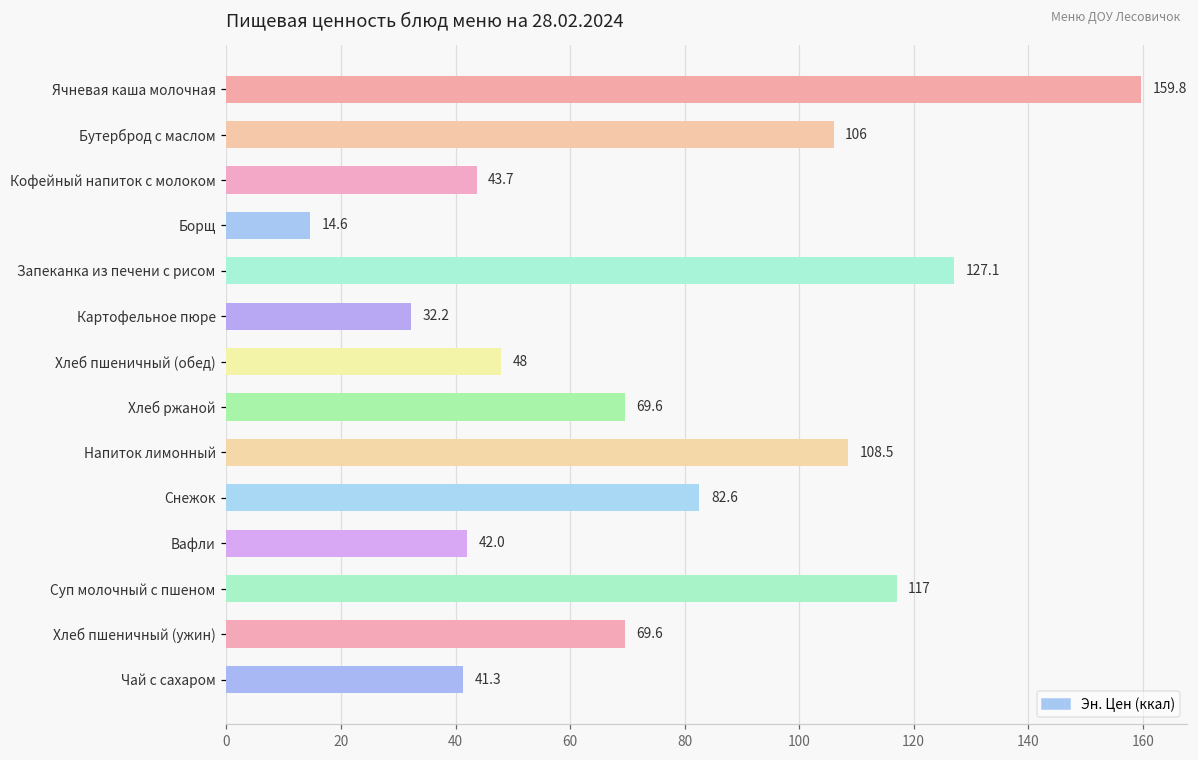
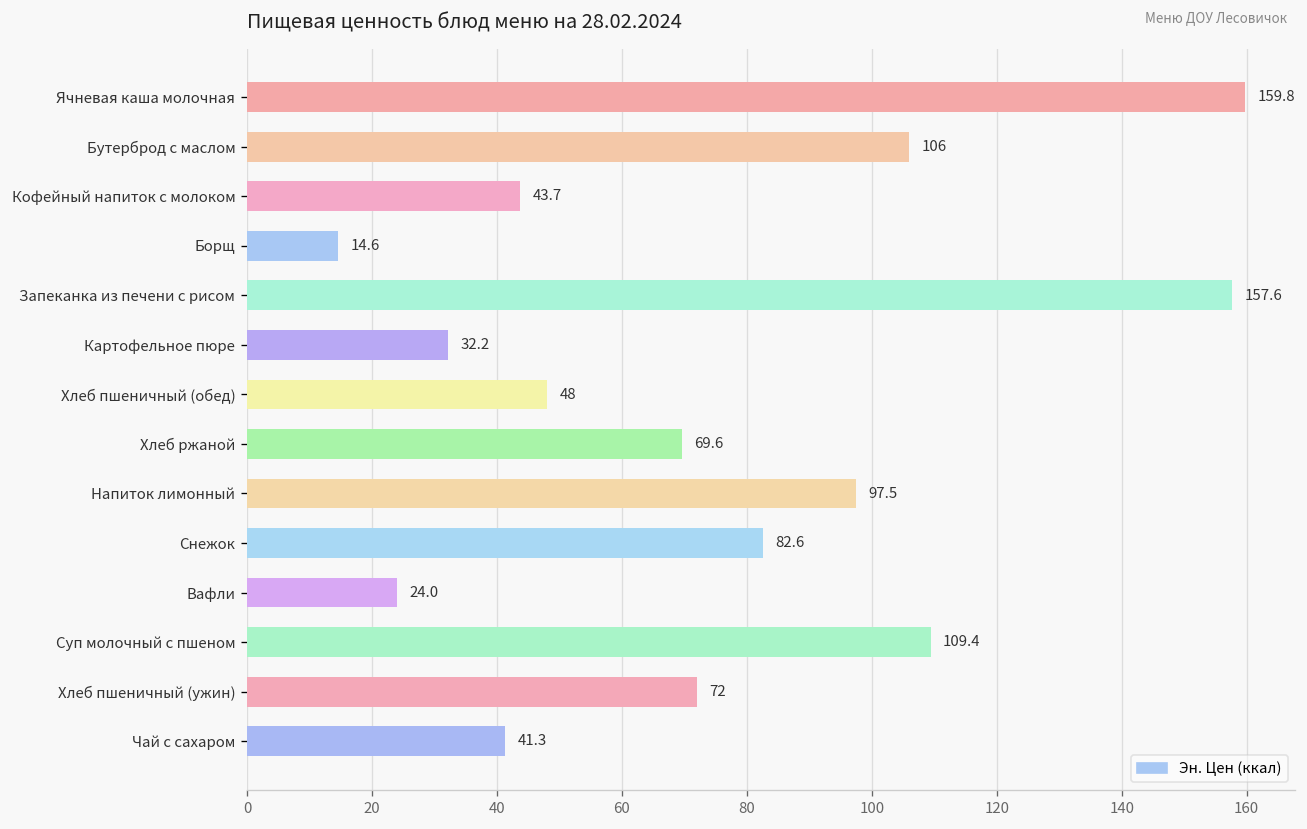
Запеканка из печени с рисом: 127.1 -> 157.6
Напиток лимонный: 108.5 -> 97.5
Вафли: 42.0 -> 24.0
Суп молочный с пшеном: 117 -> 109.4
Хлеб пшеничный (ужин): 69.6 -> 72
